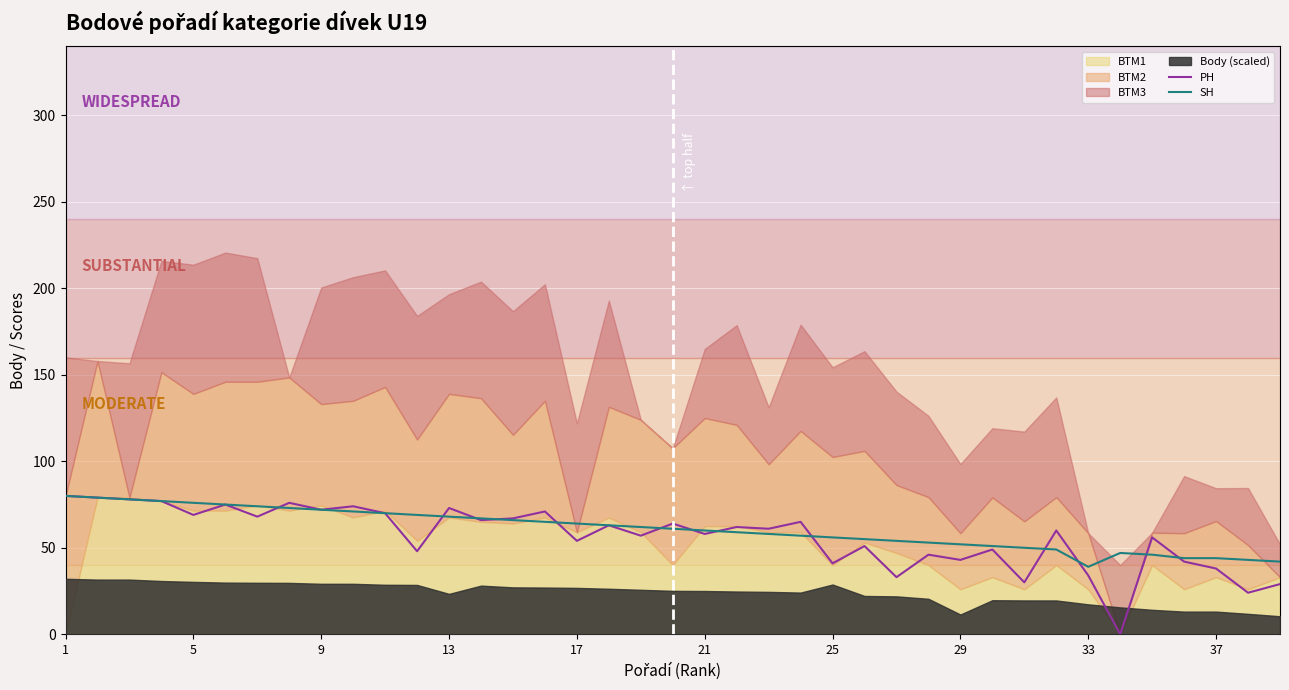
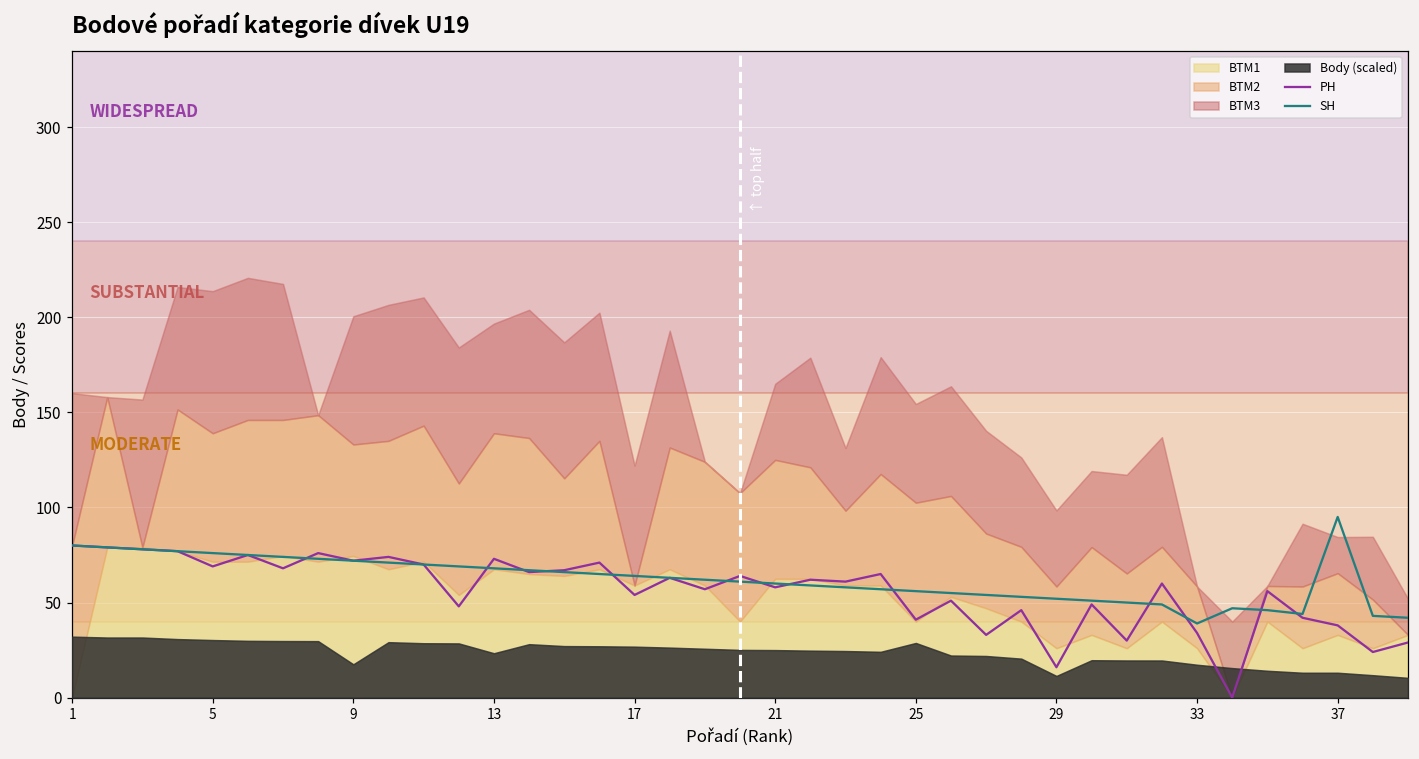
Body (scaled), 9: 29 -> 18
PH, 29: 43 -> 16
SH, 37: 44 -> 95
